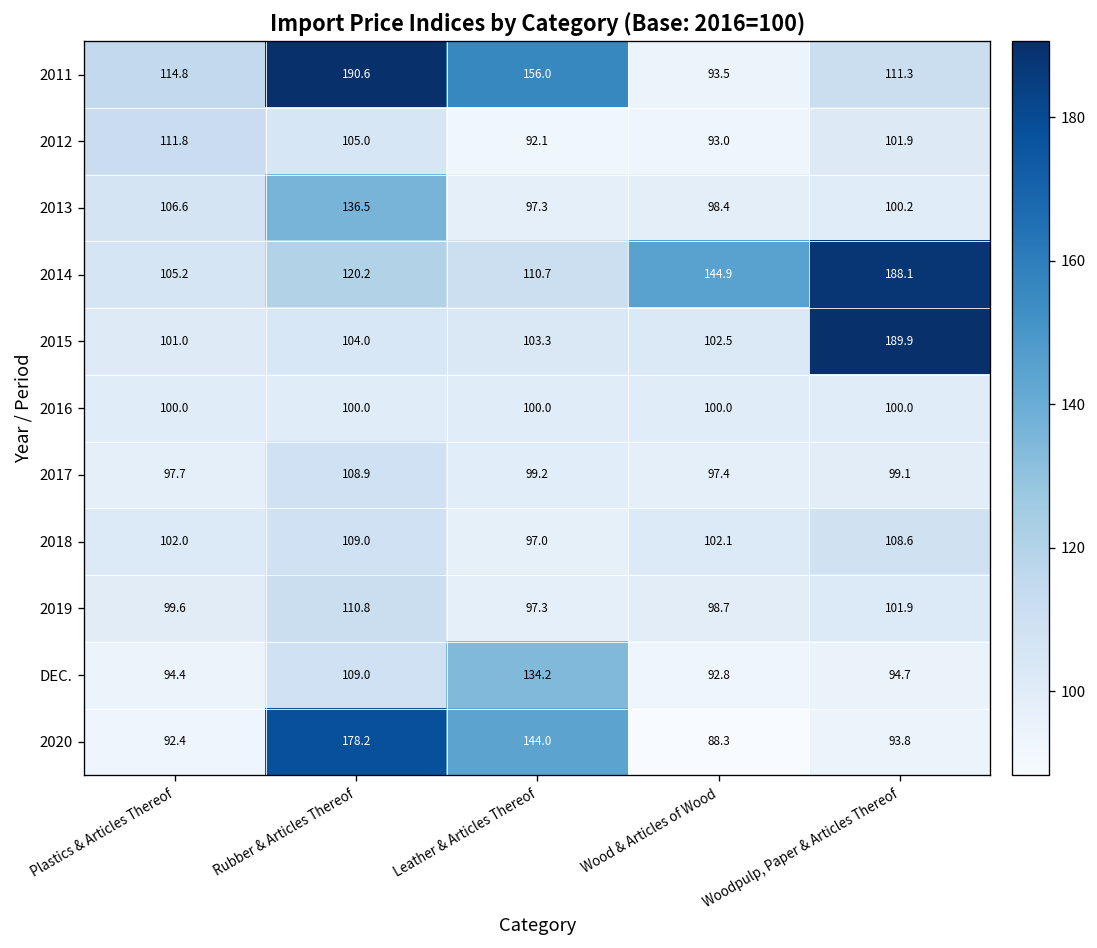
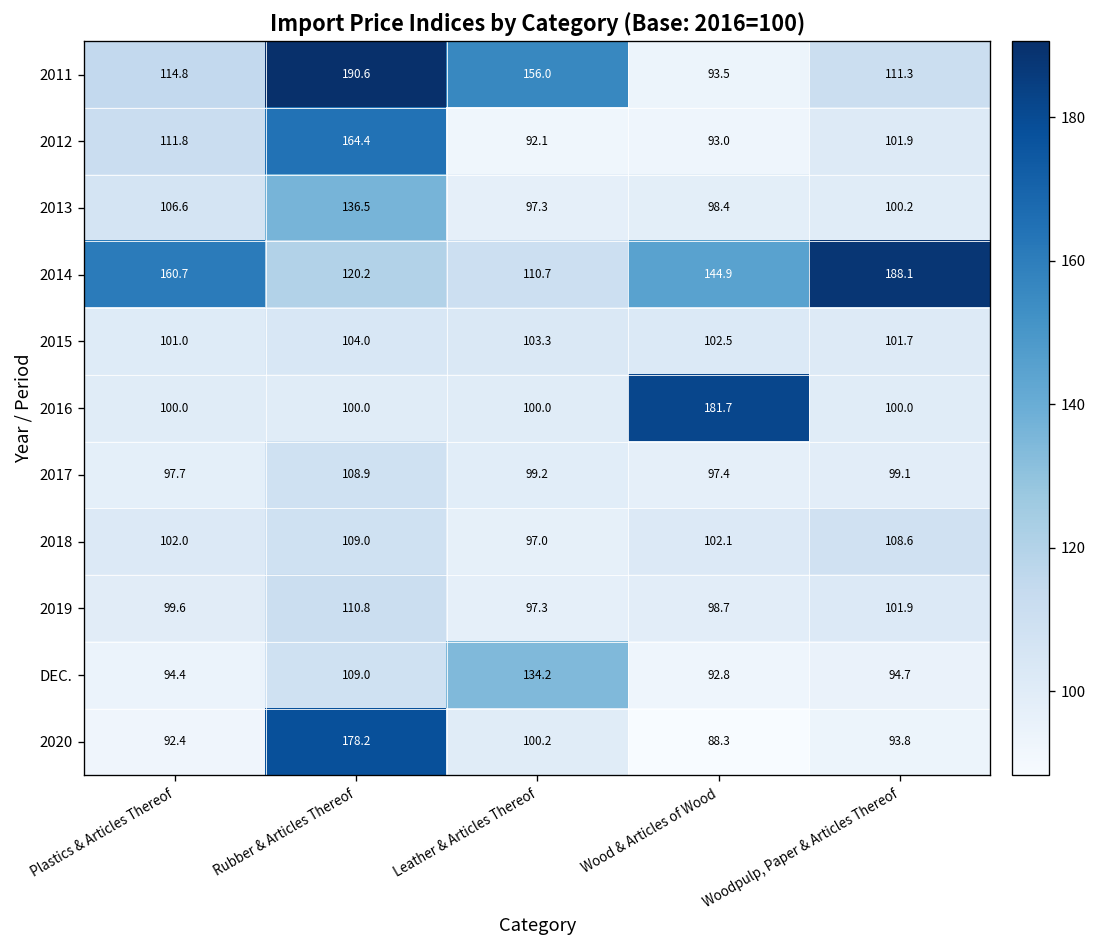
2012, Rubber & Articles Thereof: 105.0 -> 164.4
2014, Plastics & Articles Thereof: 105.2 -> 160.7
2015, Woodpulp, Paper & Articles Thereof: 189.9 -> 101.7
2016, Wood & Articles of Wood: 100.0 -> 181.7
2020, Leather & Articles Thereof: 144.0 -> 100.2
